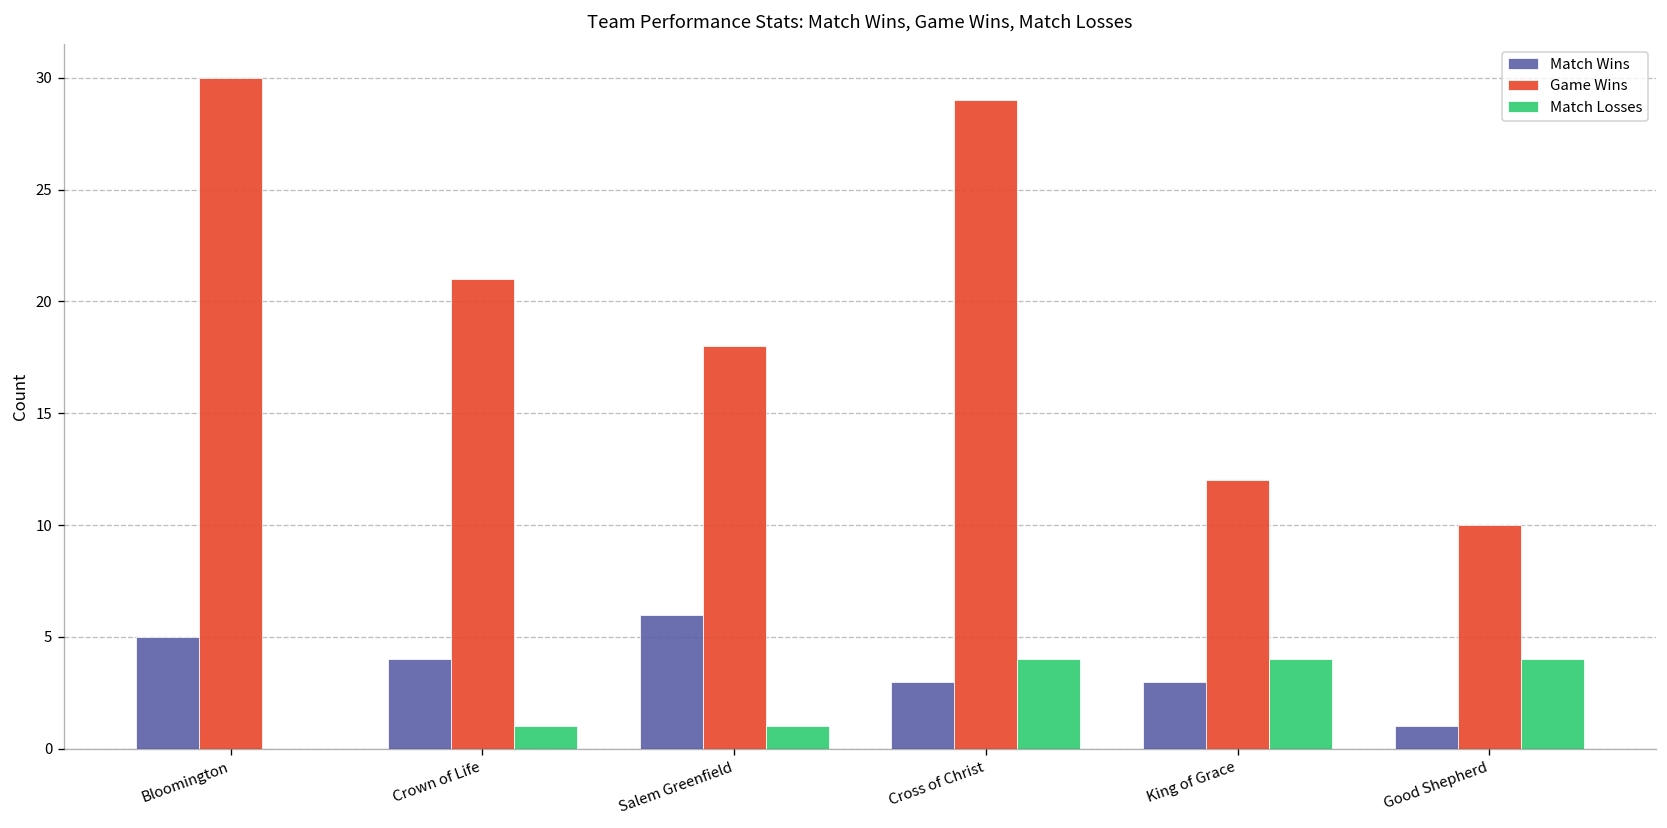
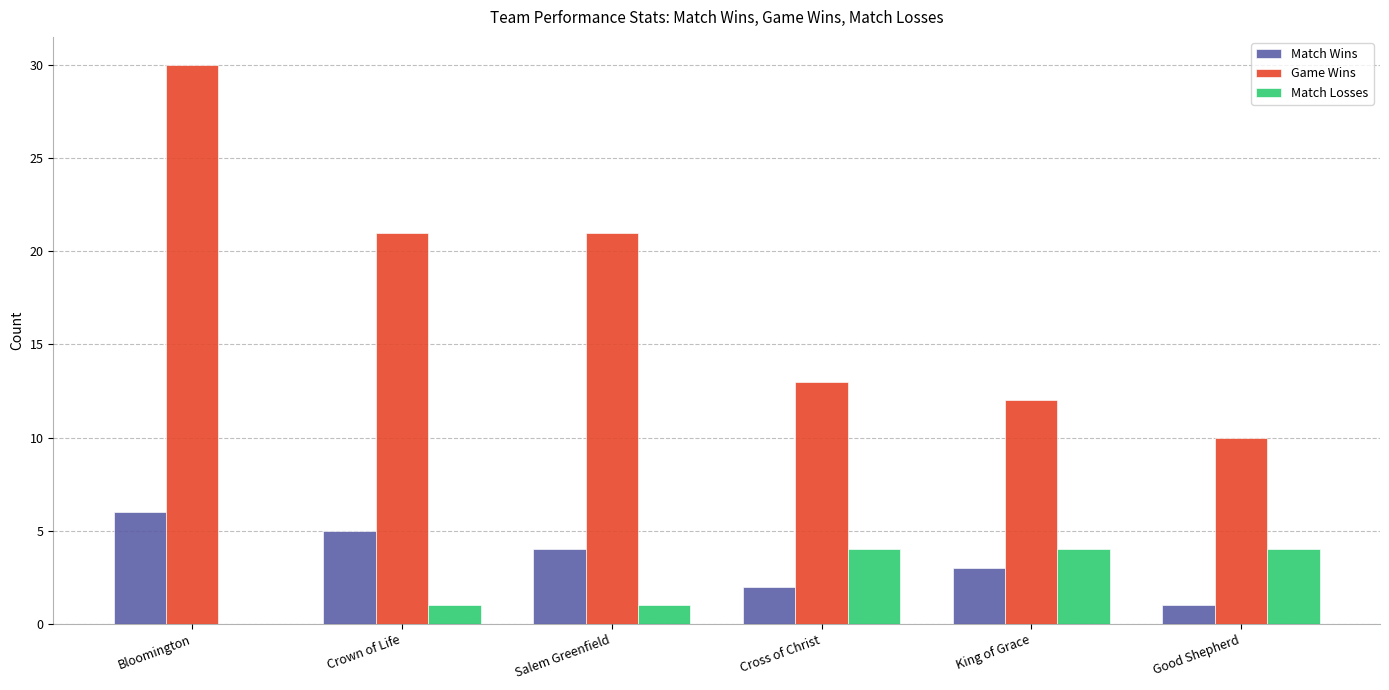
Match Wins, Bloomington: 5 -> 6
Match Wins, Crown of Life: 4 -> 5
Match Wins, Salem Greenfield: 6 -> 4
Game Wins, Salem Greenfield: 18 -> 21
Match Wins, Cross of Christ: 3 -> 2
Game Wins, Cross of Christ: 29 -> 13
